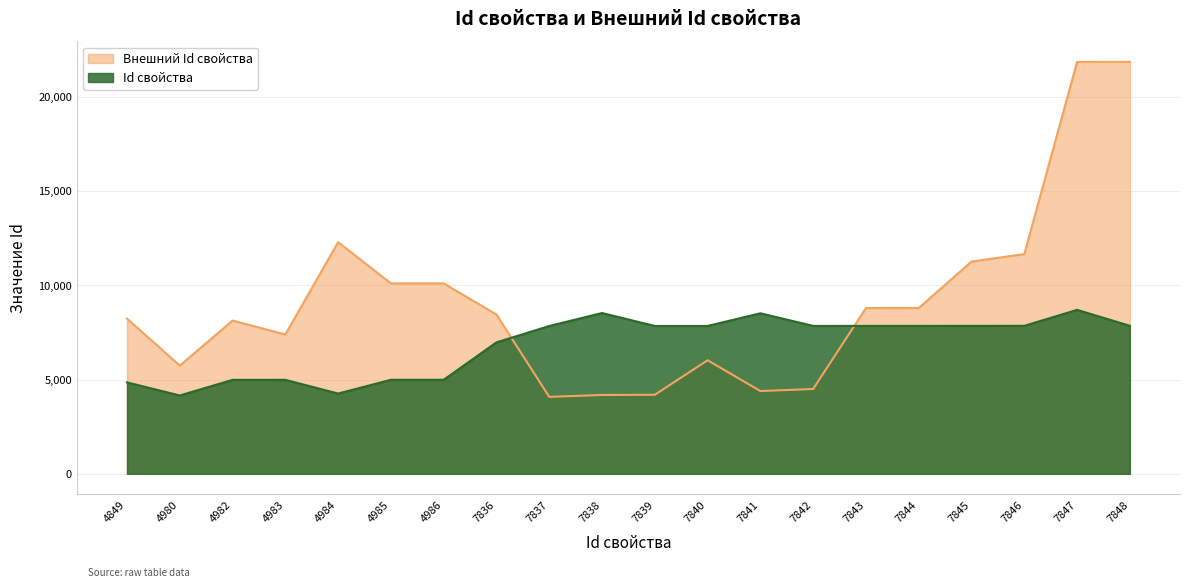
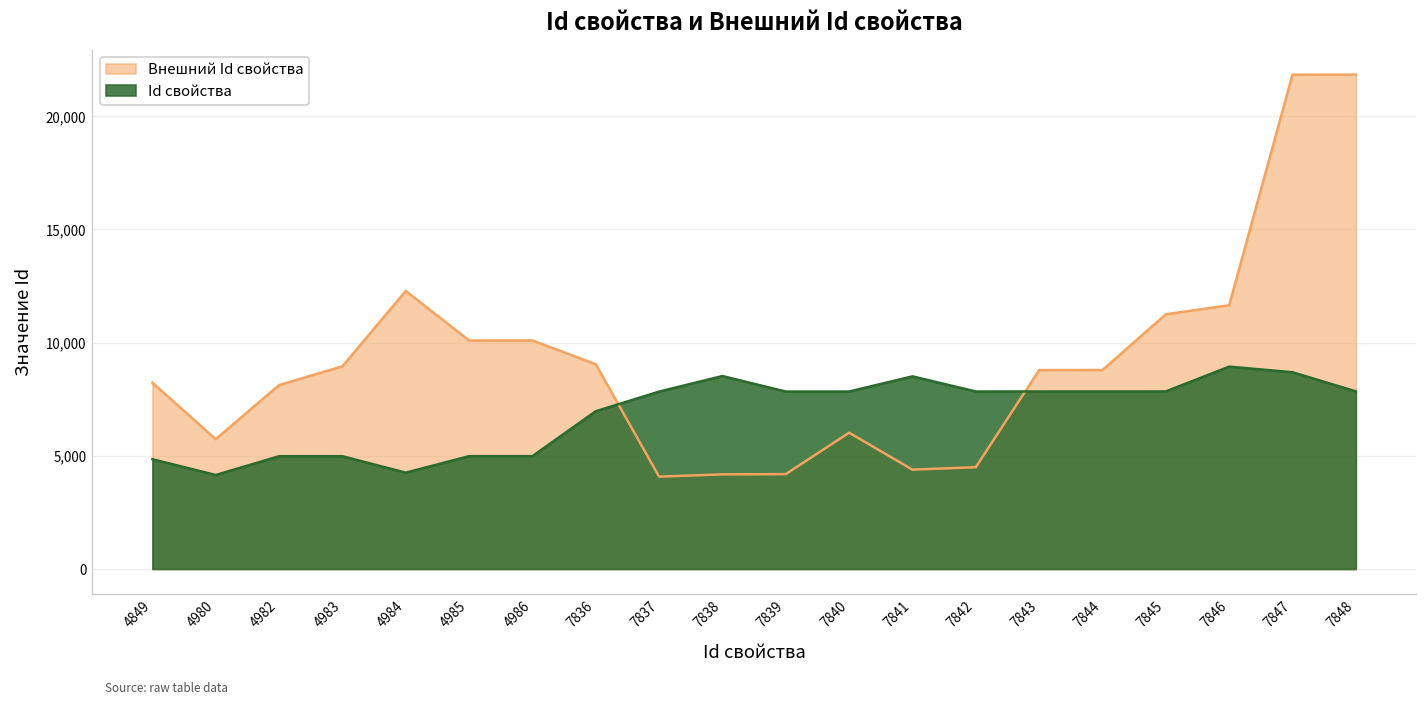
Внешний Id свойства, 4983: 7,400 -> 9,000
Внешний Id свойства, 7836: 8,400 -> 9,000
Id свойства, 7846: 7,800 -> 8,900
